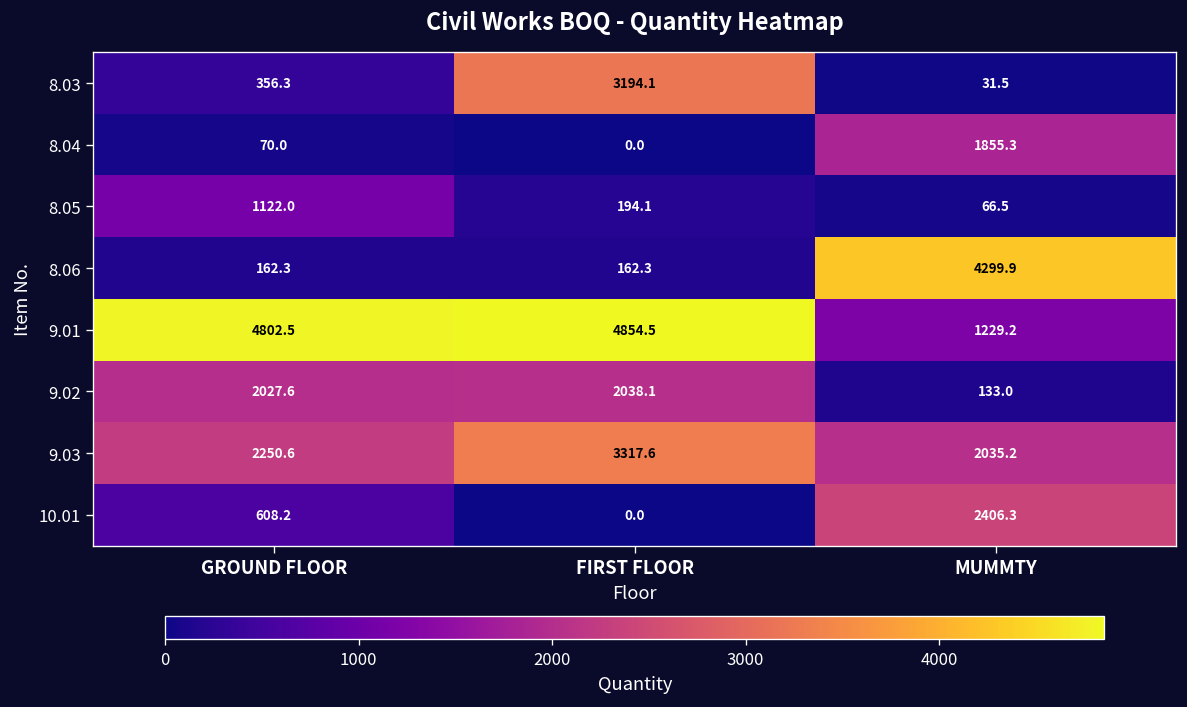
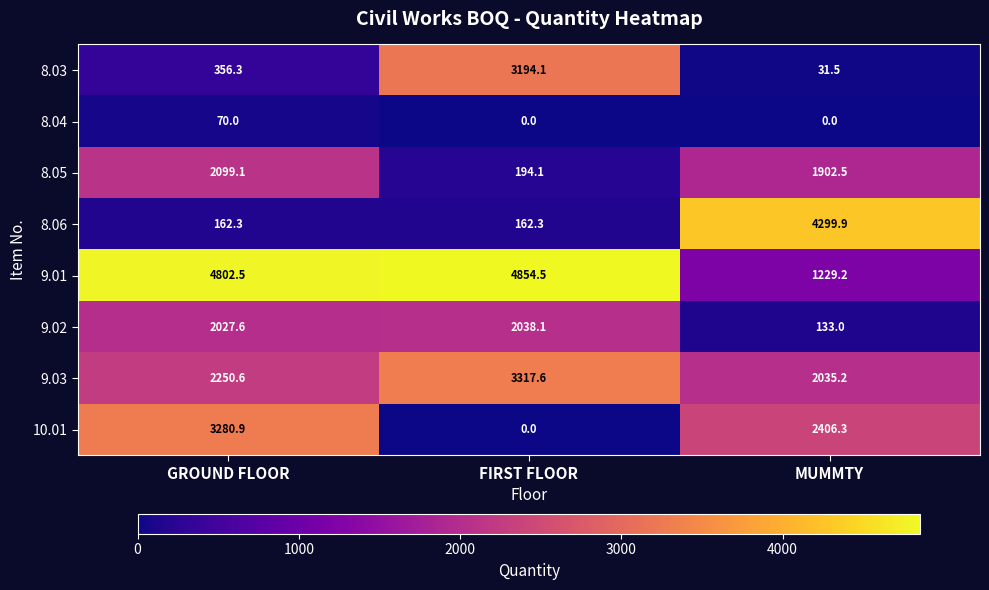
8.04, MUMMTY: 1855.3 -> 0.0
8.05, GROUND FLOOR: 1122.0 -> 2099.1
8.05, MUMMTY: 66.5 -> 1902.5
10.01, GROUND FLOOR: 608.2 -> 3280.9
